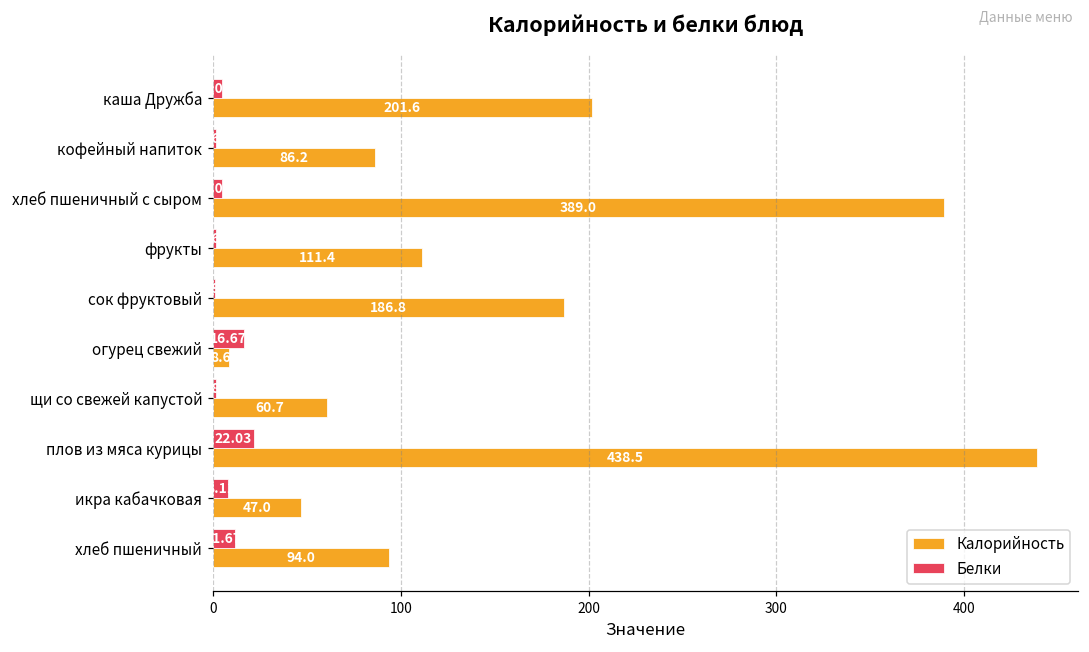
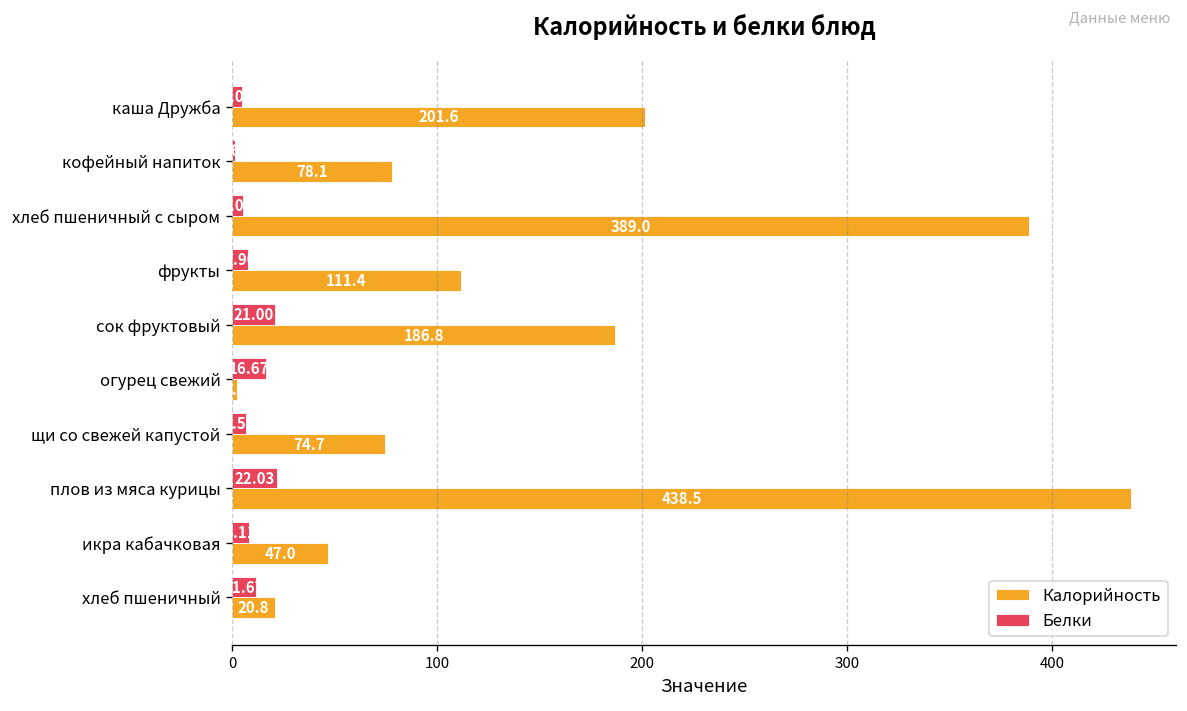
Калорийность, кофейный напиток: 86.2 -> 78.1
Белки, фрукты: 2 -> 8
Белки, сок фруктовый: 1 -> 21
Калорийность, огурец свежий: 9 -> 2
Белки, щи со свежей капустой: 2 -> 7
Калорийность, щи со свежей капустой: 60.7 -> 74.7
Калорийность, хлеб пшеничный: 94.0 -> 20.8
